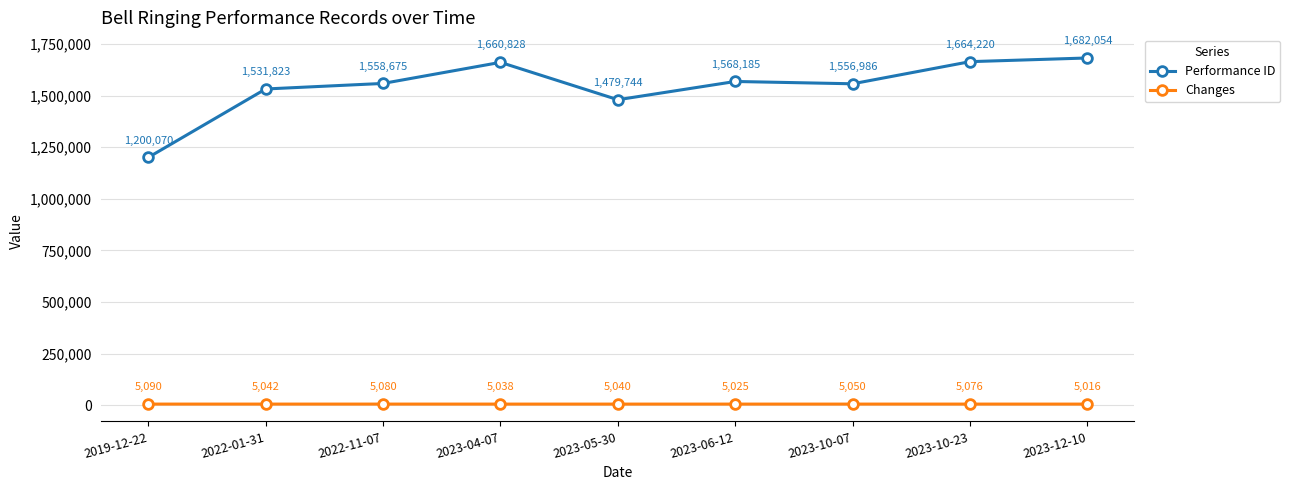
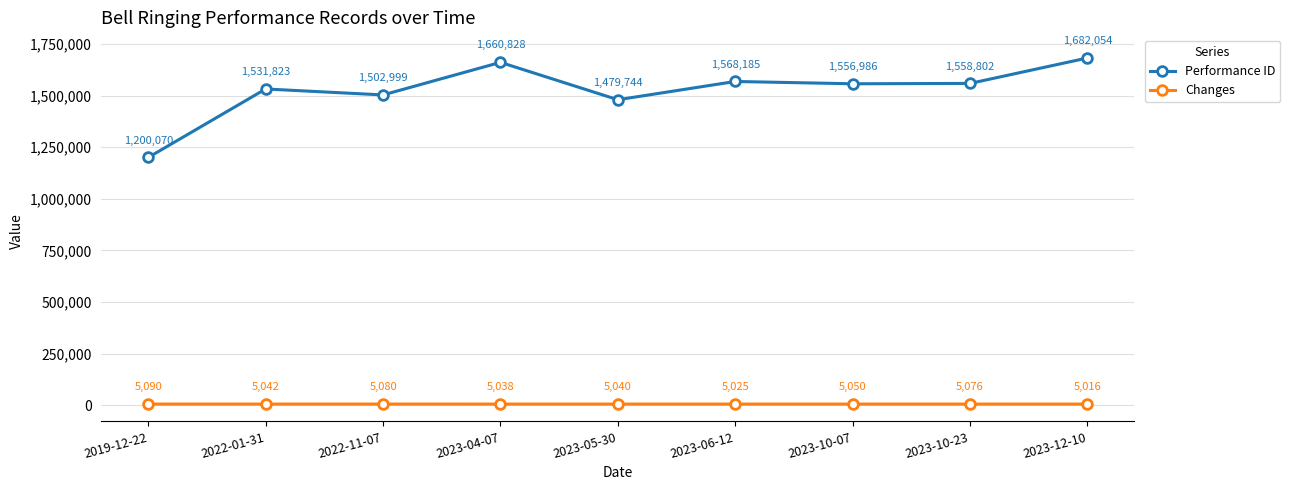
Performance ID, 2022-11-07: 1,558,675 -> 1,502,999
Performance ID, 2023-10-23: 1,664,220 -> 1,558,802
